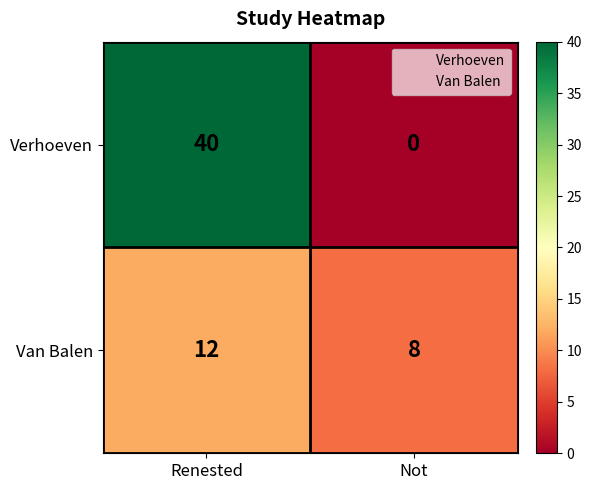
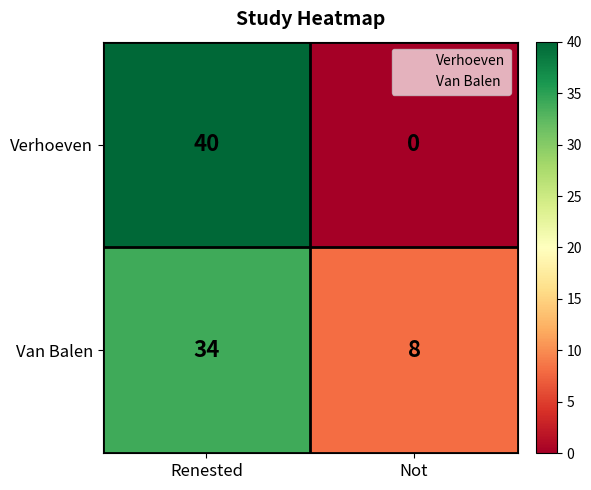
Van Balen, Renested: 12 -> 34
